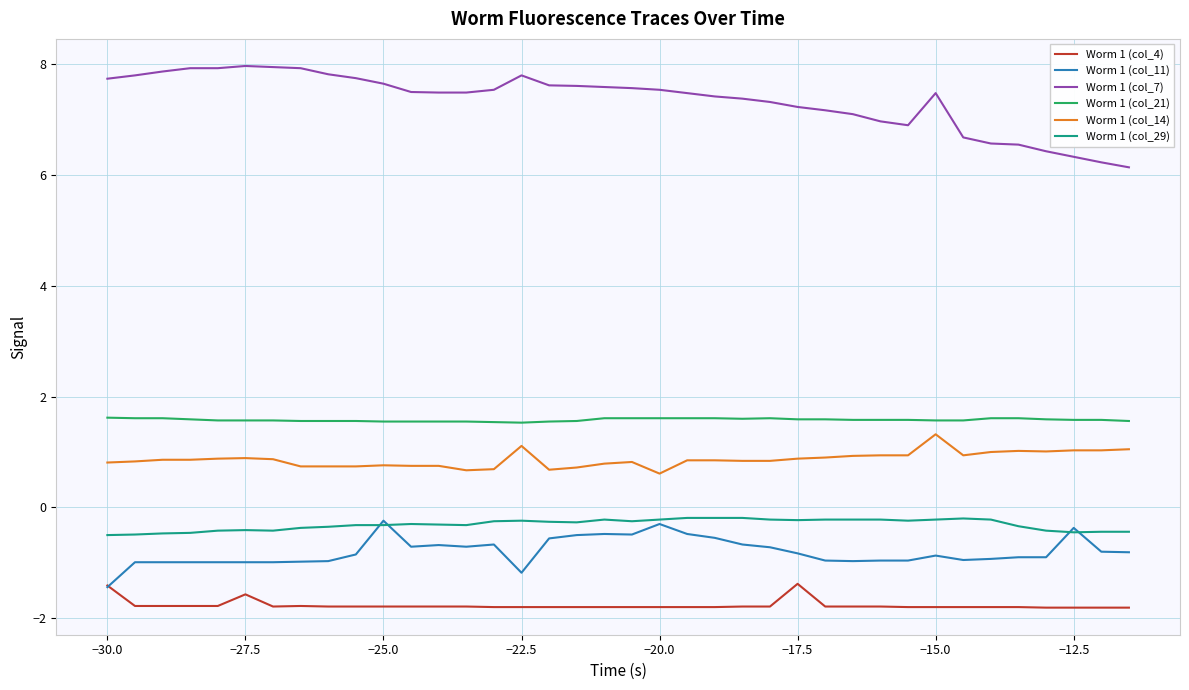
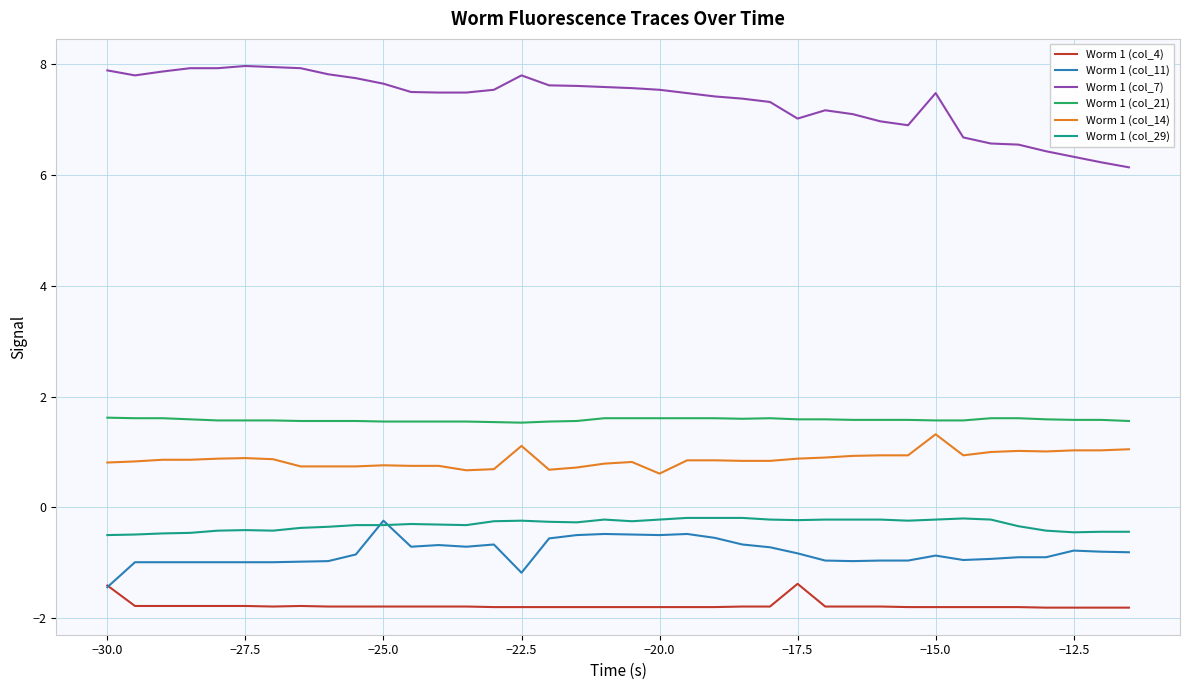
Worm 1 (col_7), −30.0: 7.7 -> 7.9
Worm 1 (col_4), −27.5: -1.6 -> -1.8
Worm 1 (col_11), −20.0: -0.3 -> -0.5
Worm 1 (col_7), −17.5: 7.2 -> 7.0
Worm 1 (col_11), −12.5: -0.4 -> -0.8
